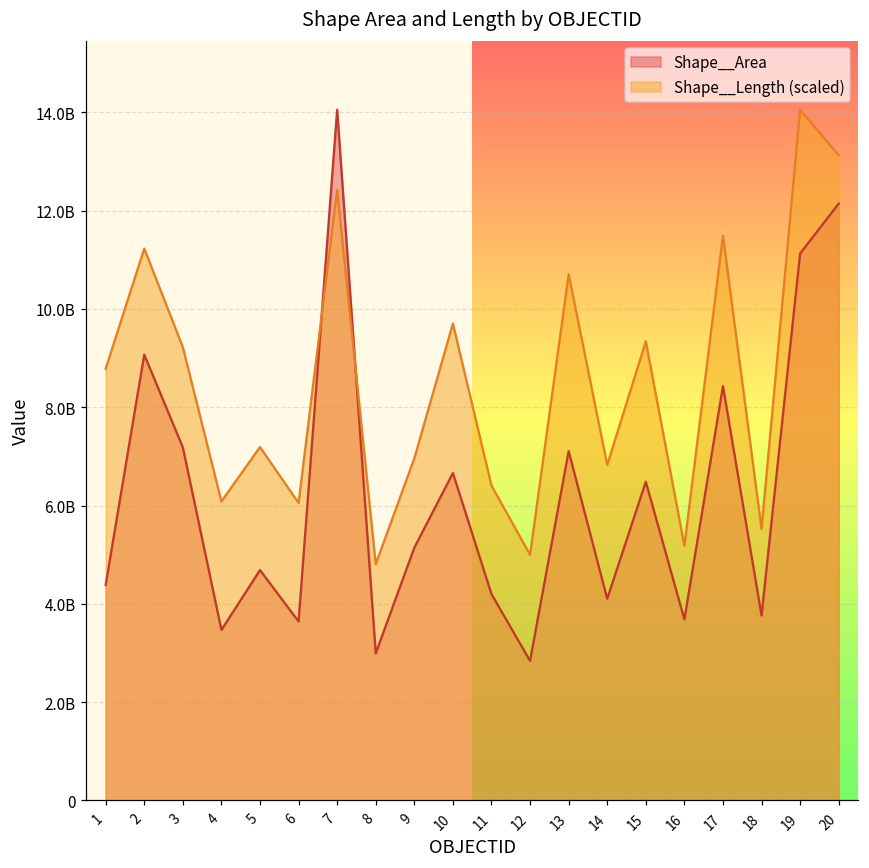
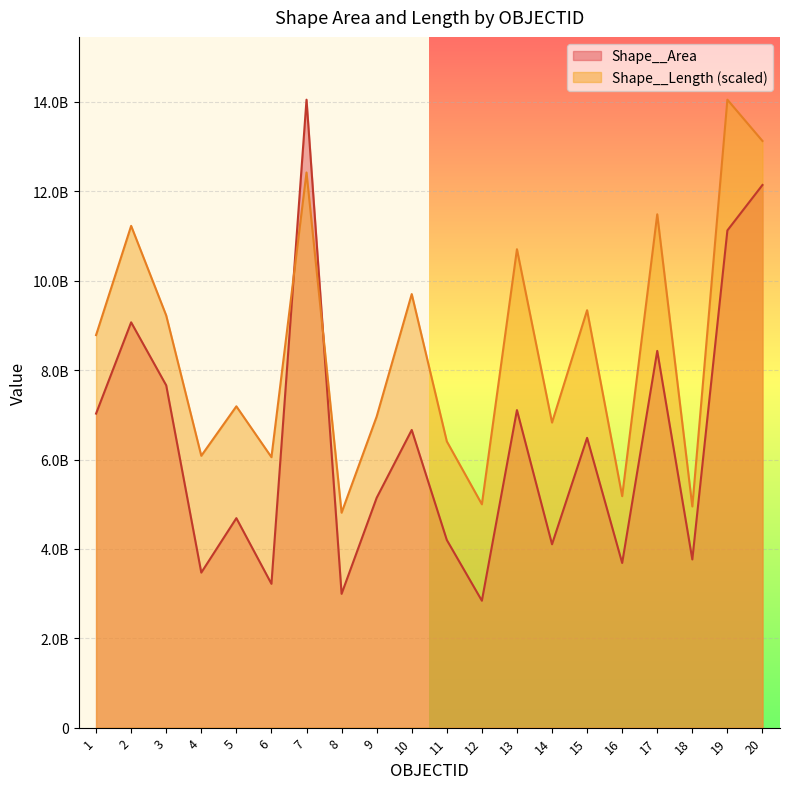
Shape__Area, 1: 4400000000 -> 7000000000
Shape__Area, 3: 7200000000 -> 7700000000
Shape__Area, 6: 3600000000 -> 3200000000
Shape__Length (scaled), 18: 5500000000 -> 4900000000
